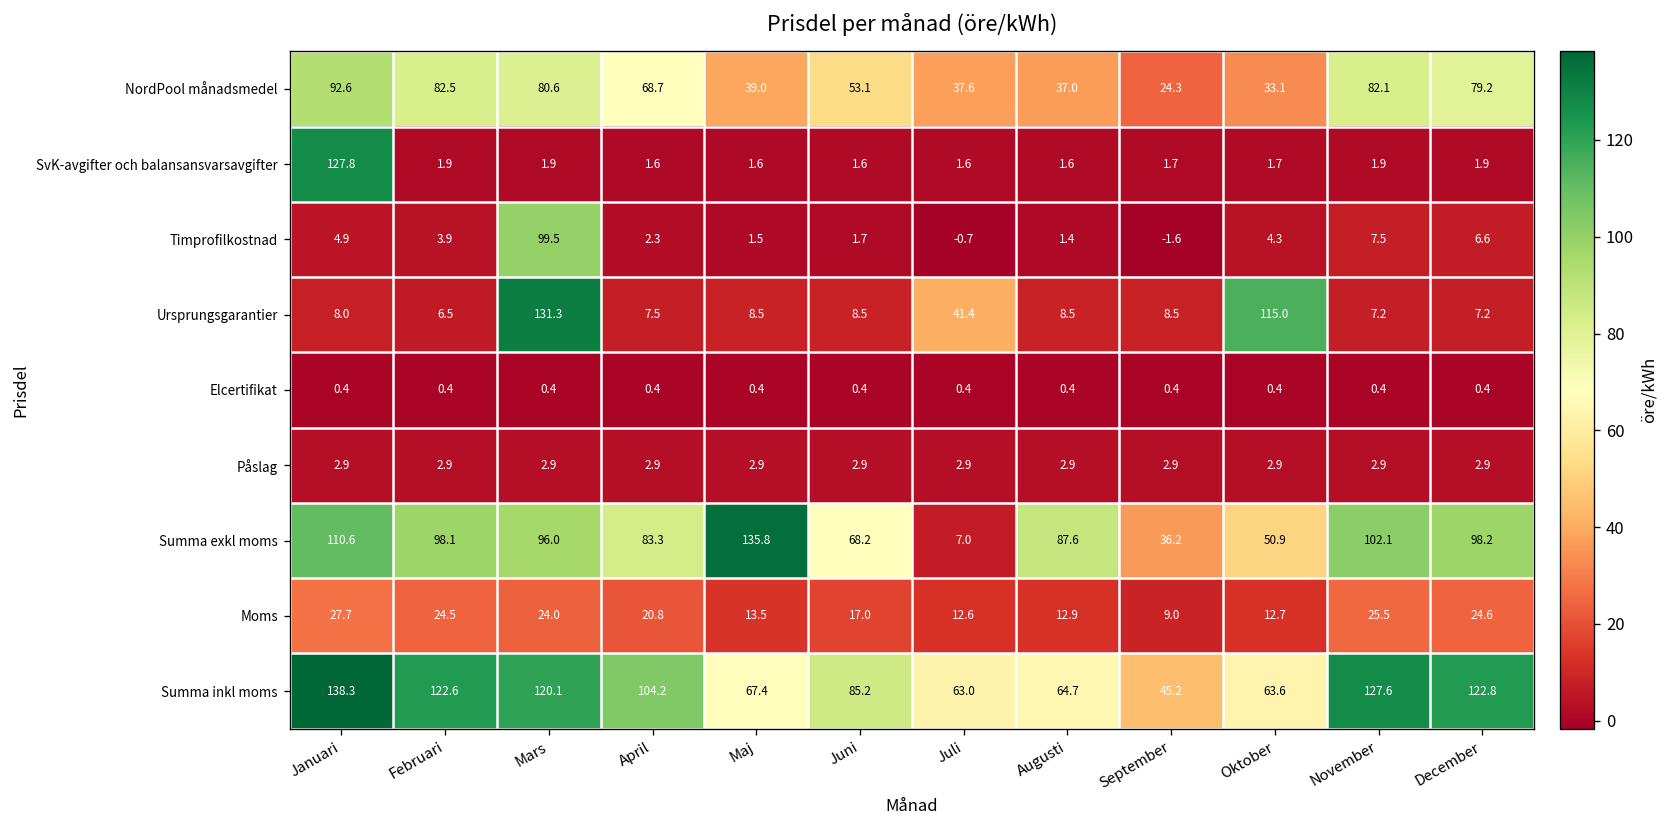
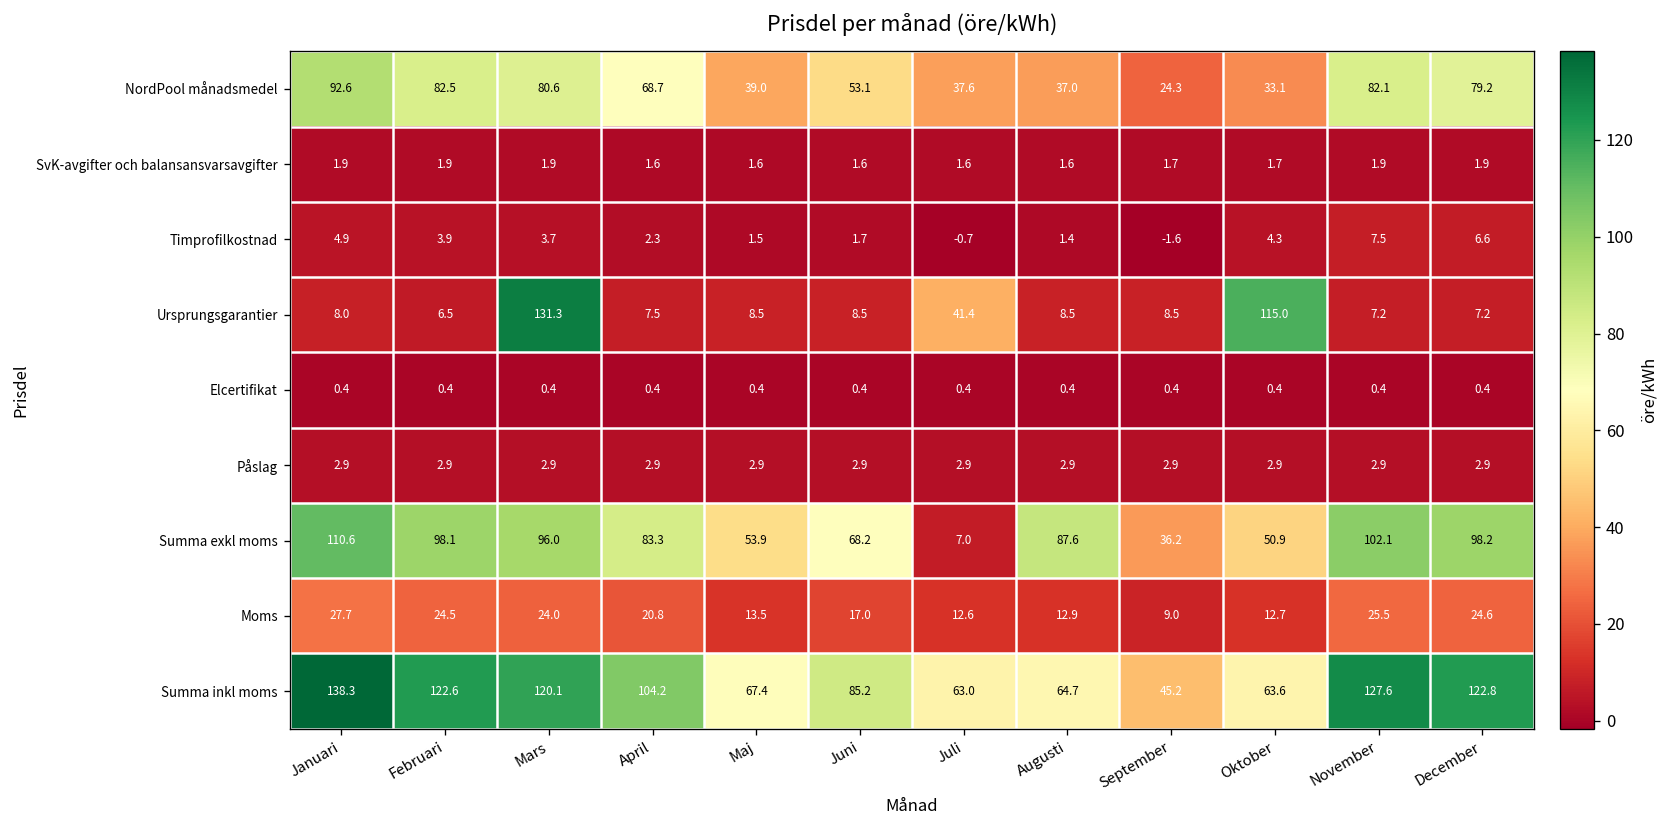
SvK-avgifter och balansansvarsavgifter, Januari: 127.8 -> 1.9
Timprofilkostnad, Mars: 99.5 -> 3.7
Summa exkl moms, Maj: 135.8 -> 53.9
